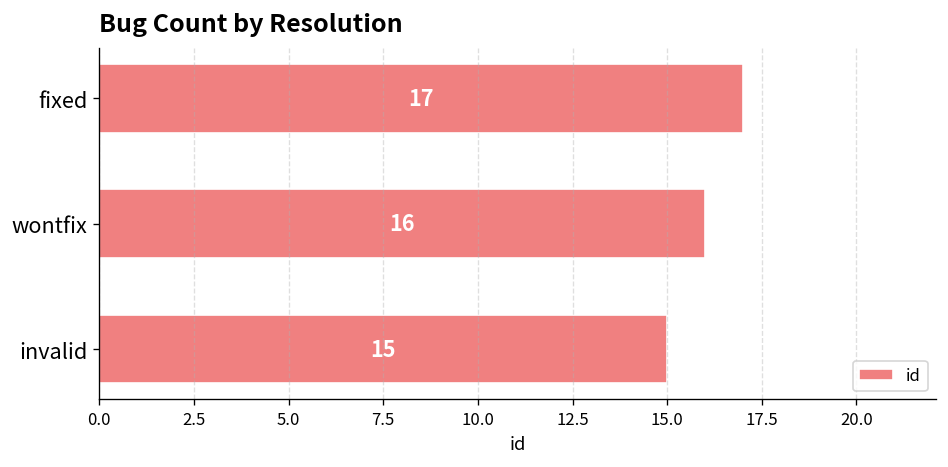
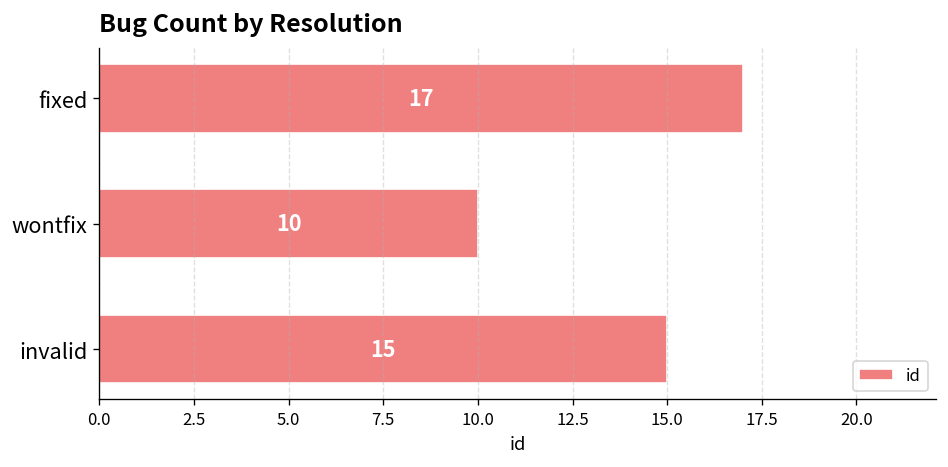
wontfix: 16 -> 10
